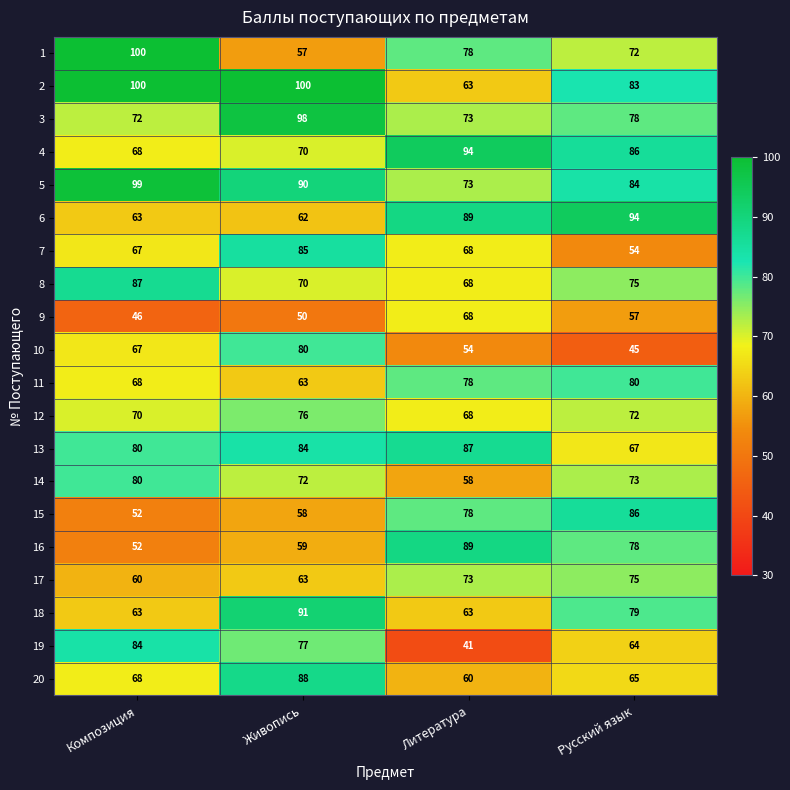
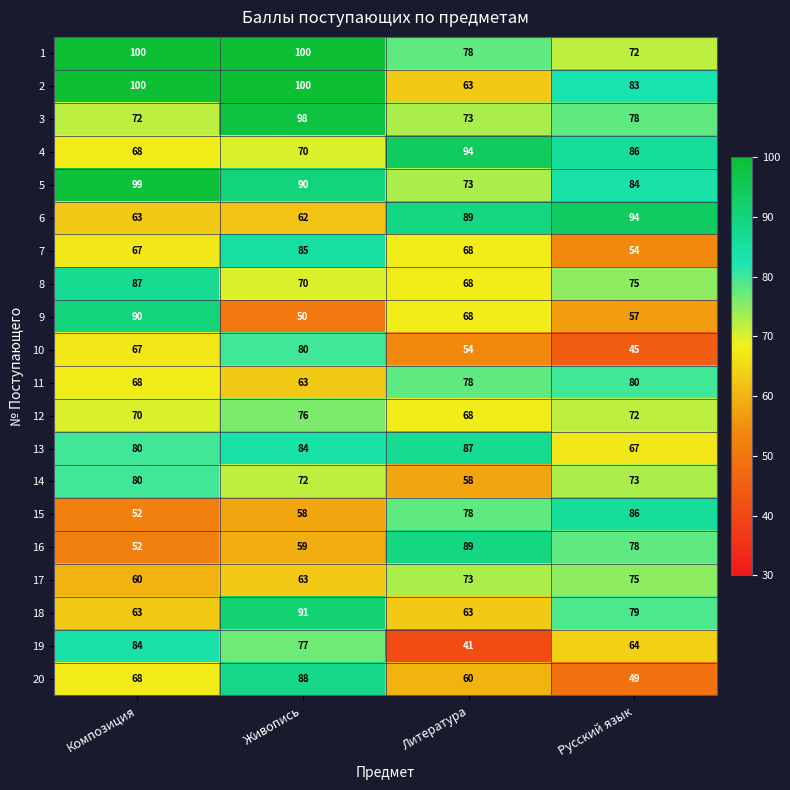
1, Живопись: 57 -> 100
9, Композиция: 46 -> 90
20, Русский язык: 65 -> 49
